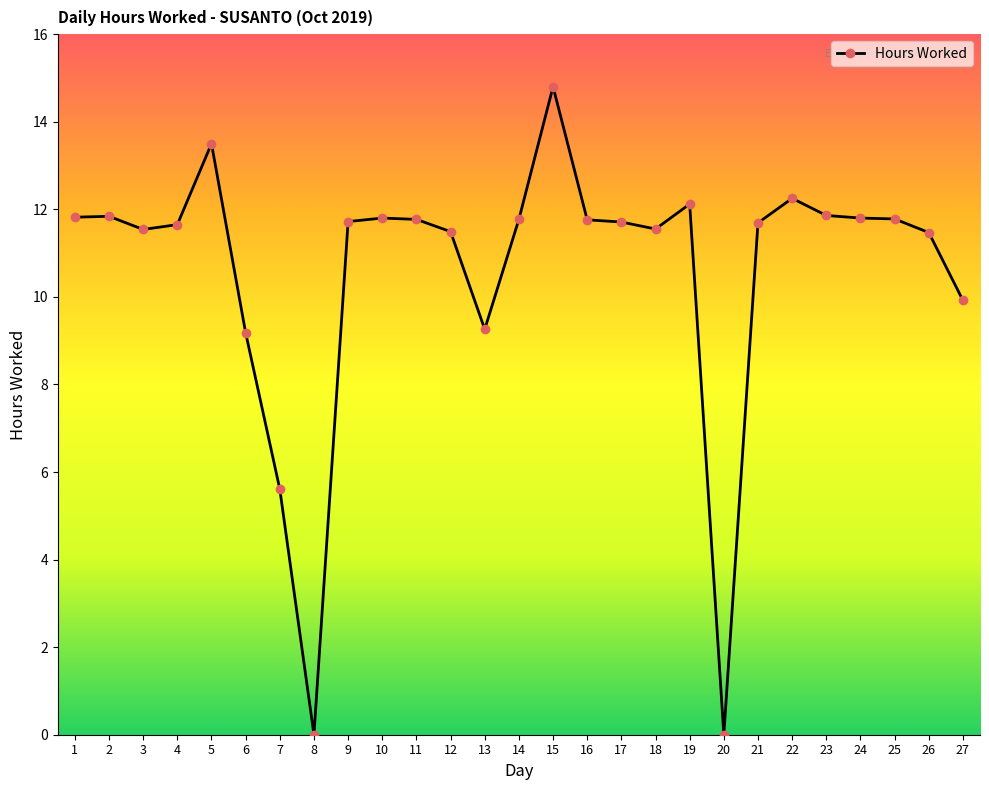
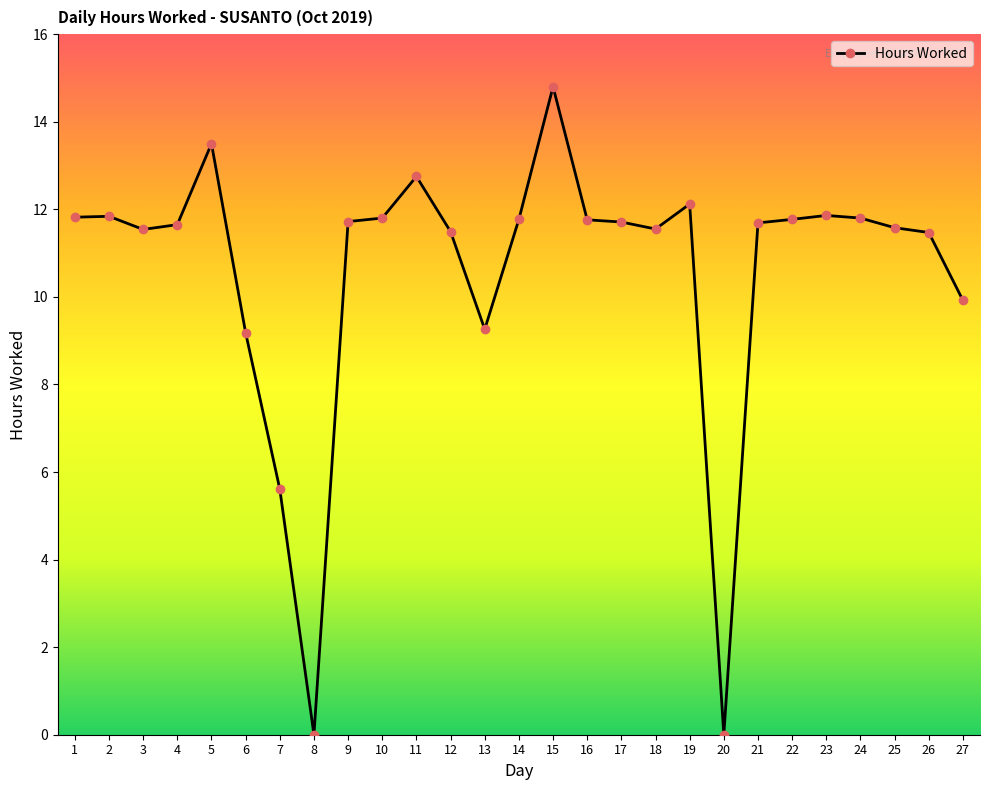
11: 11.8 -> 12.8
22: 12.3 -> 11.8
25: 11.8 -> 11.6
